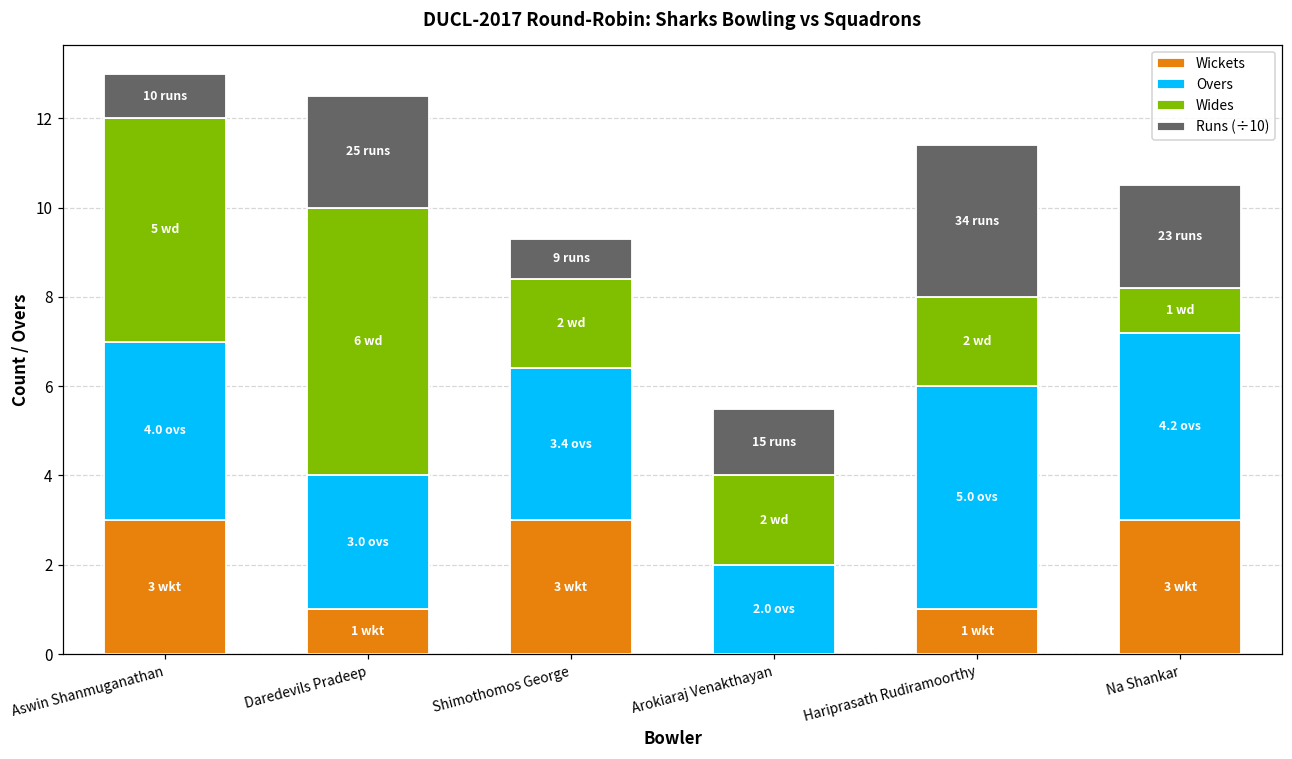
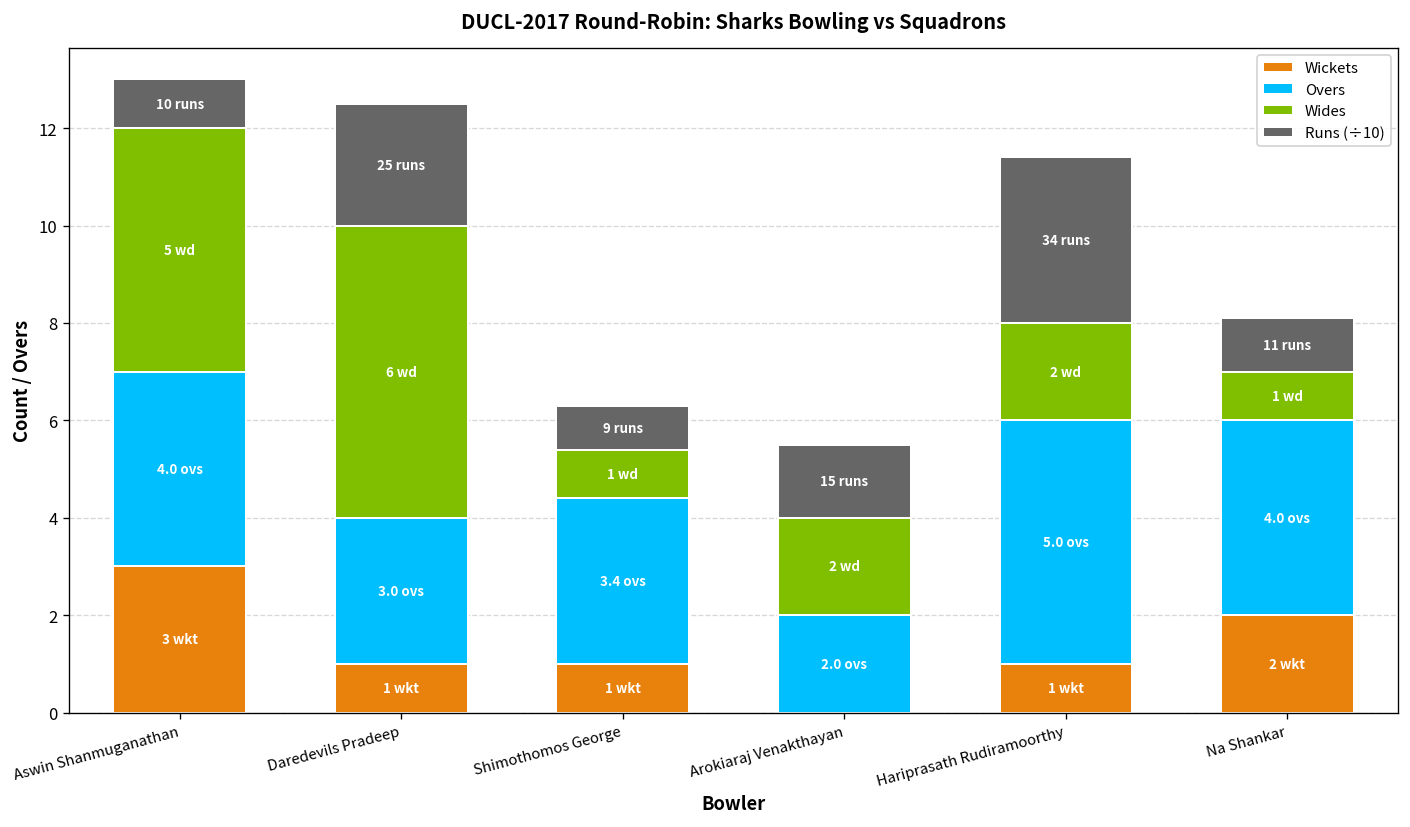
Wickets, Shimothomos George: 3 -> 1
Wides, Shimothomos George: 2 -> 1
Wickets, Na Shankar: 3 -> 2
Overs, Na Shankar: 4.2 -> 4.0
Runs (÷10), Na Shankar: 23 -> 11
